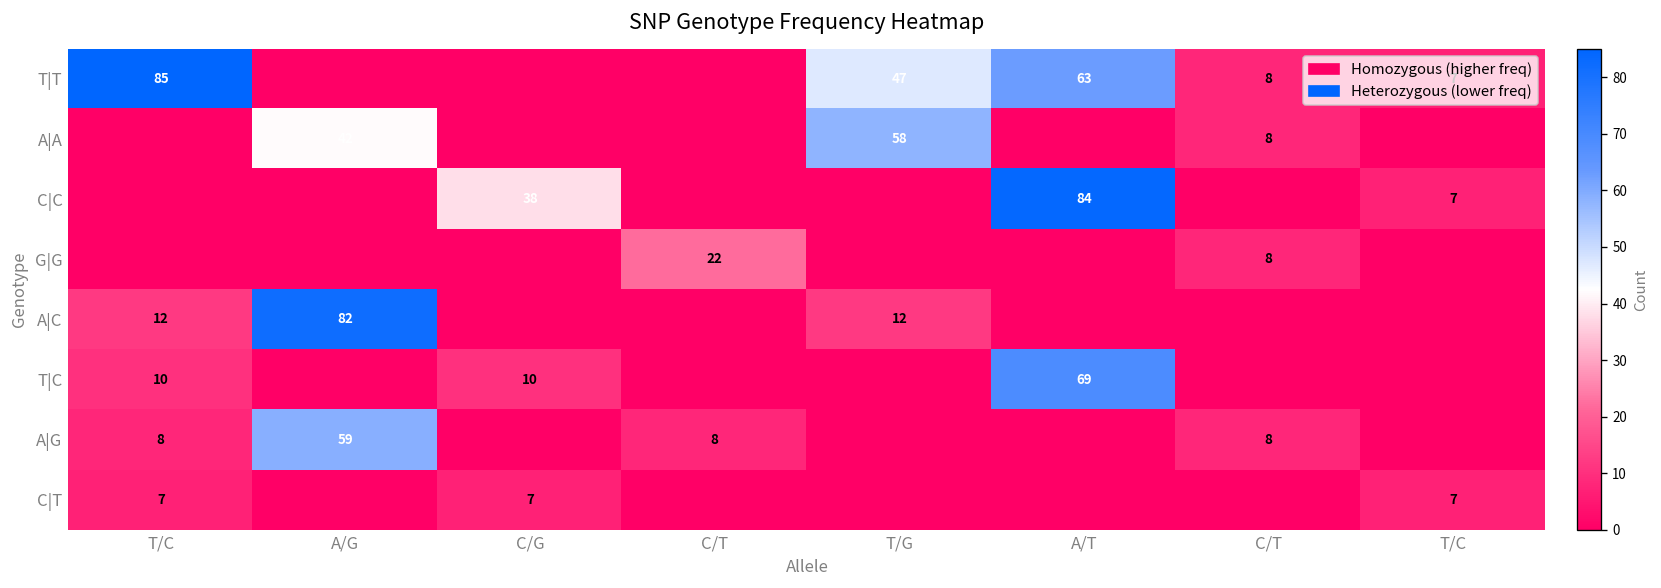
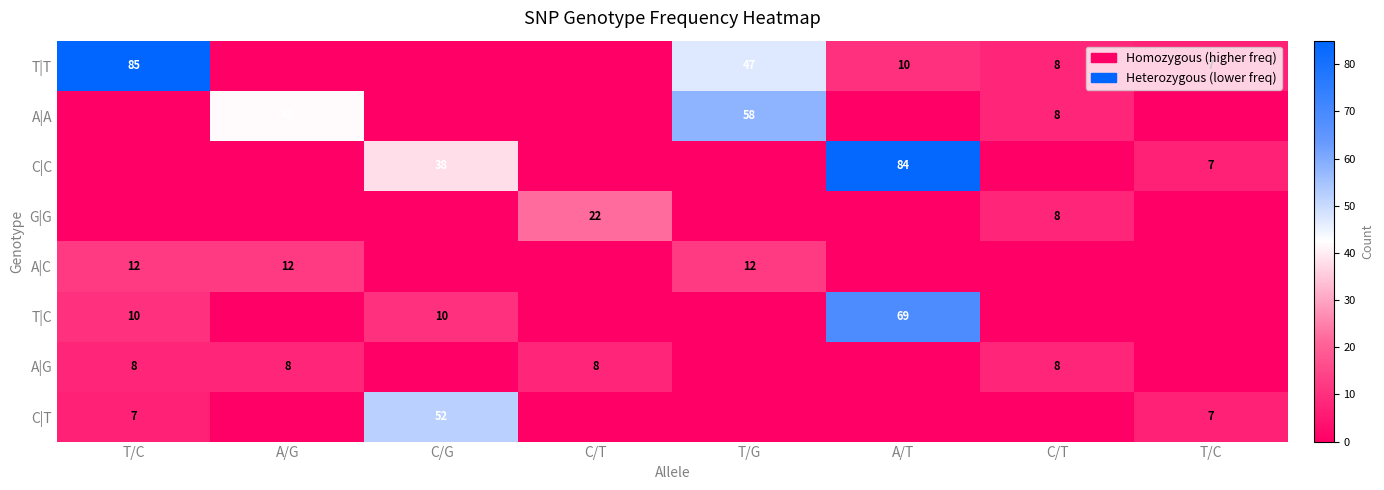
T|T, A/T: 63 -> 10
A|C, A/G: 82 -> 12
A|G, A/G: 59 -> 8
C|T, C/G: 7 -> 52
